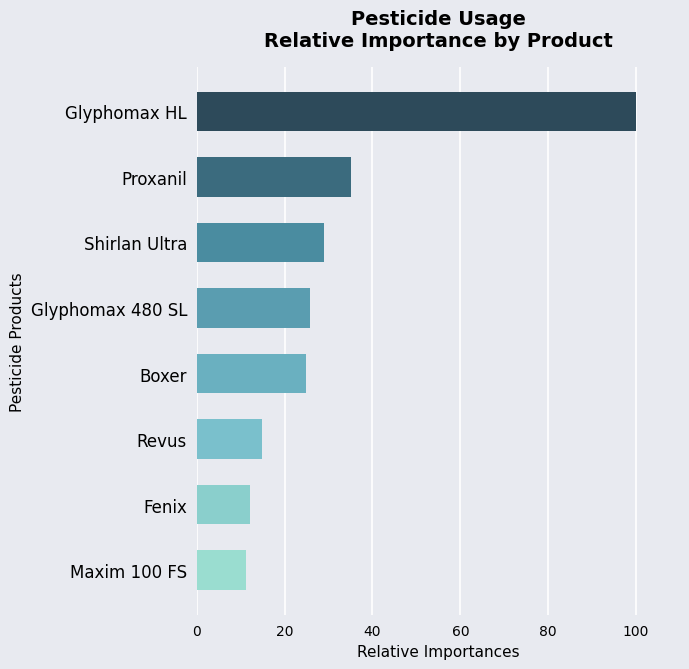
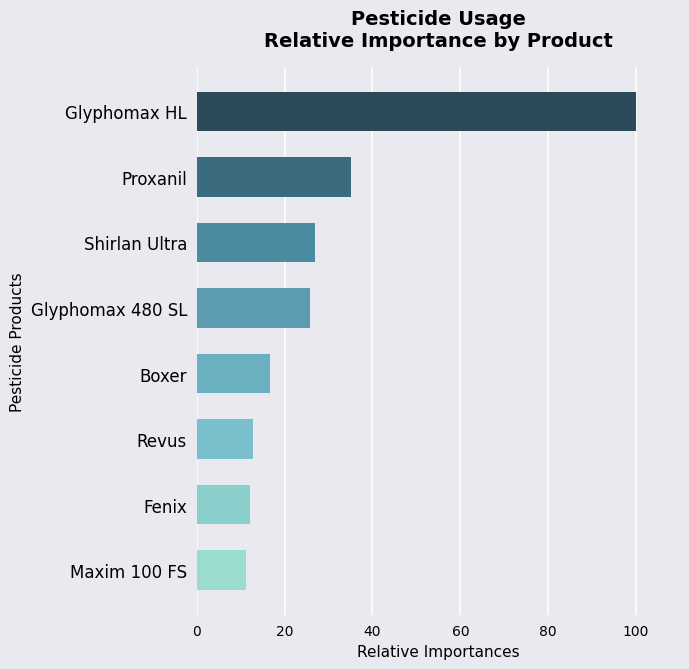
Shirlan Ultra: 29 -> 27
Boxer: 25 -> 17
Revus: 15 -> 13
